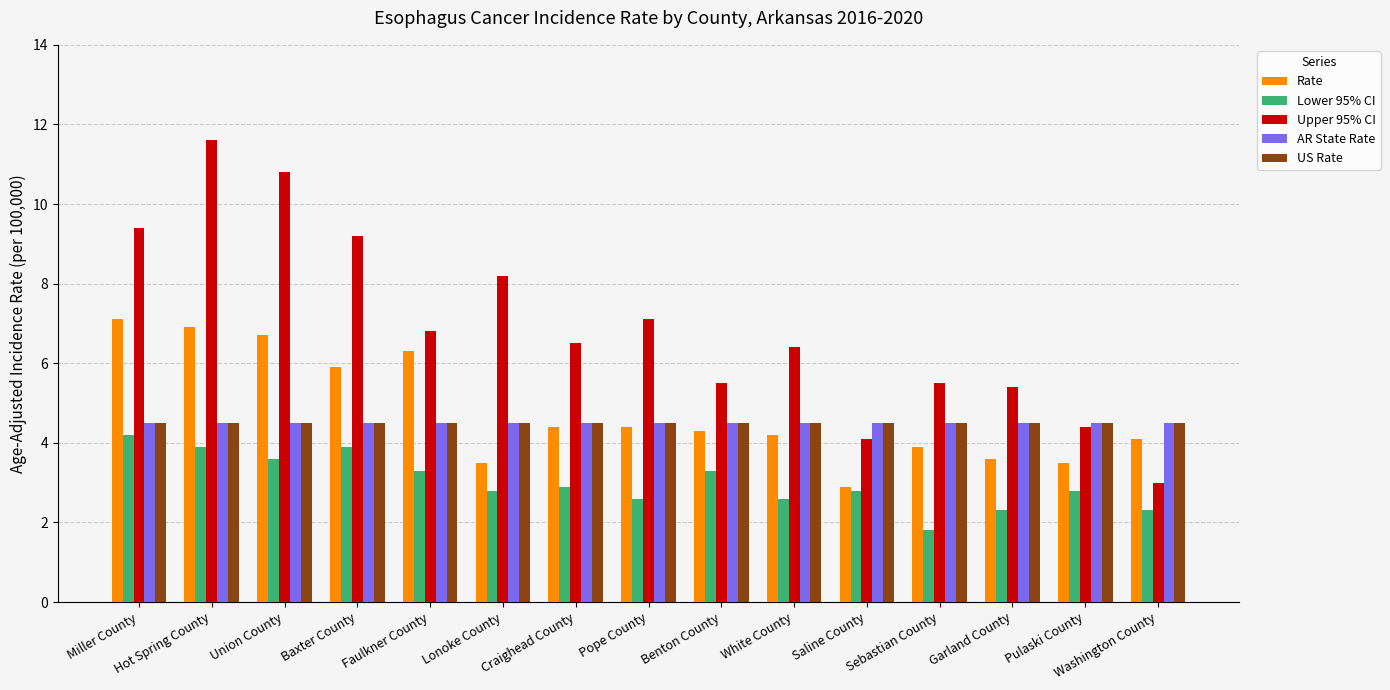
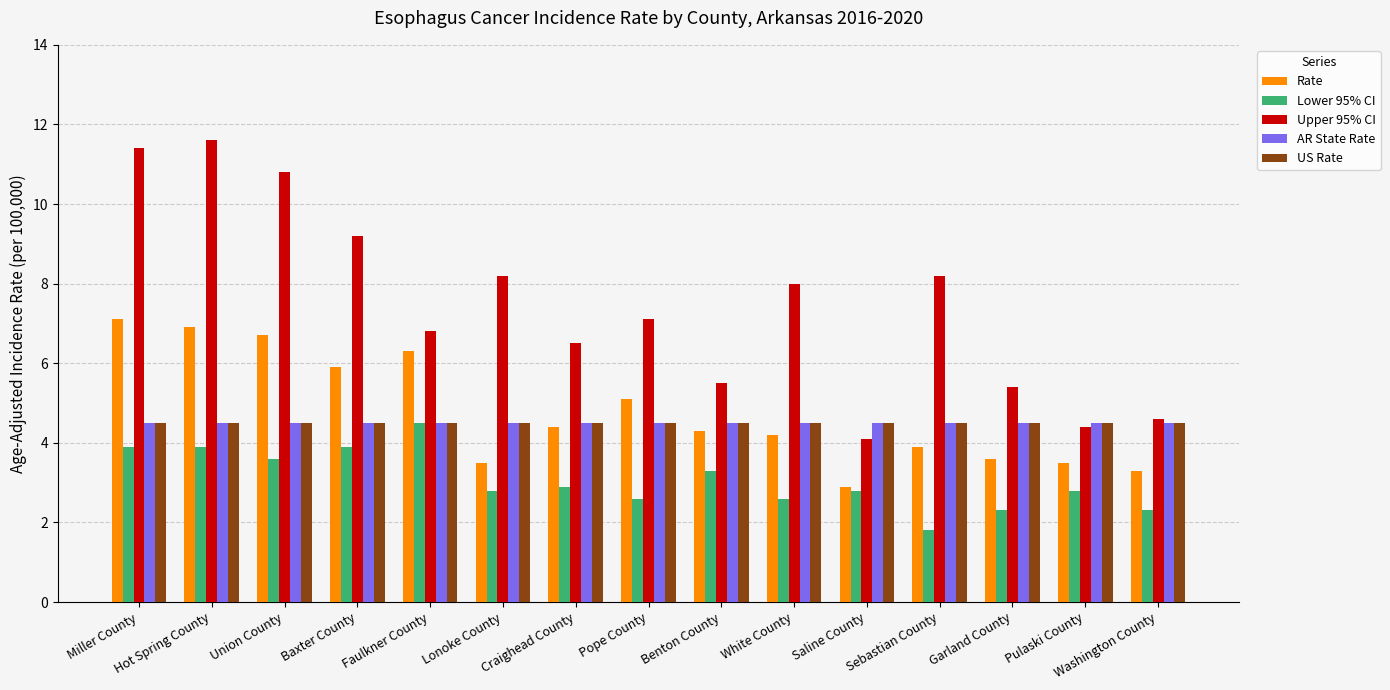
Lower 95% CI, Miller County: 4.2 -> 3.9
Upper 95% CI, Miller County: 9.4 -> 11.4
Lower 95% CI, Faulkner County: 3.3 -> 4.5
Rate, Pope County: 4.4 -> 5.1
Upper 95% CI, White County: 6.4 -> 8.0
Upper 95% CI, Sebastian County: 5.5 -> 8.2
Rate, Washington County: 4.1 -> 3.3
Upper 95% CI, Washington County: 3.0 -> 4.6
